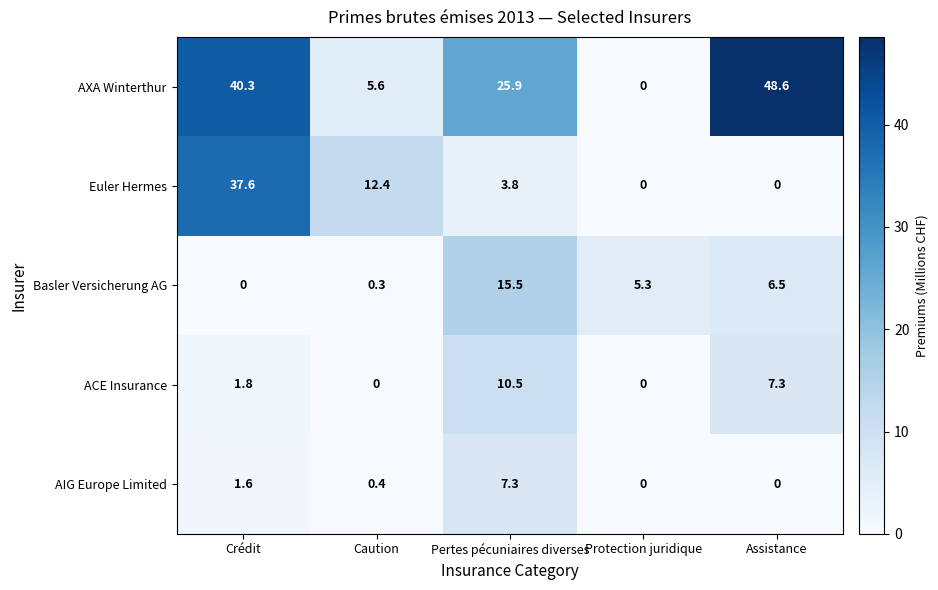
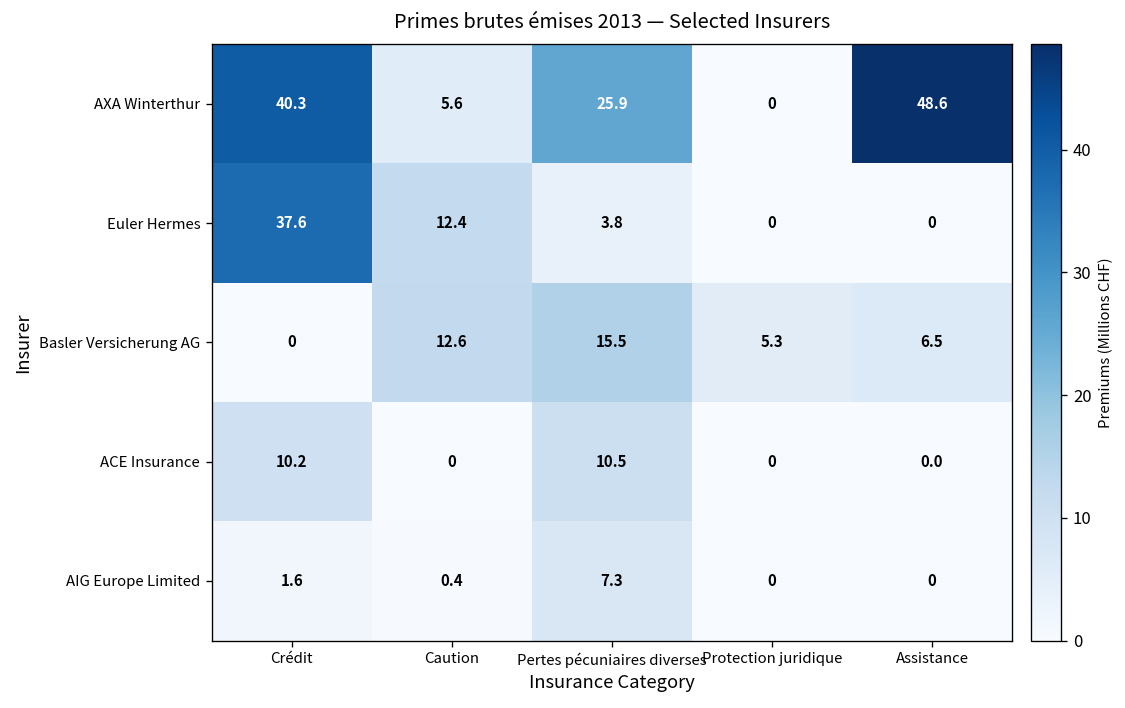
Basler Versicherung AG, Caution: 0.3 -> 12.6
ACE Insurance, Crédit: 1.8 -> 10.2
ACE Insurance, Assistance: 7.3 -> 0.0
